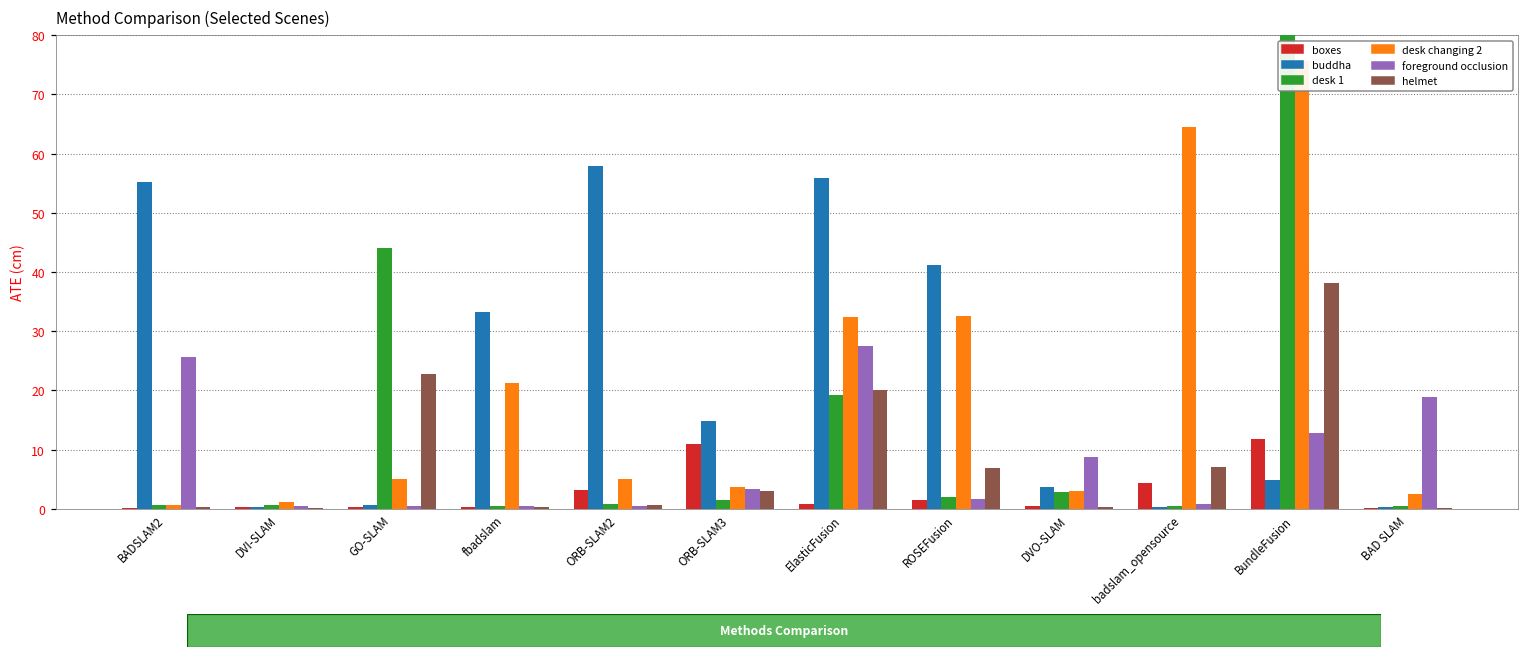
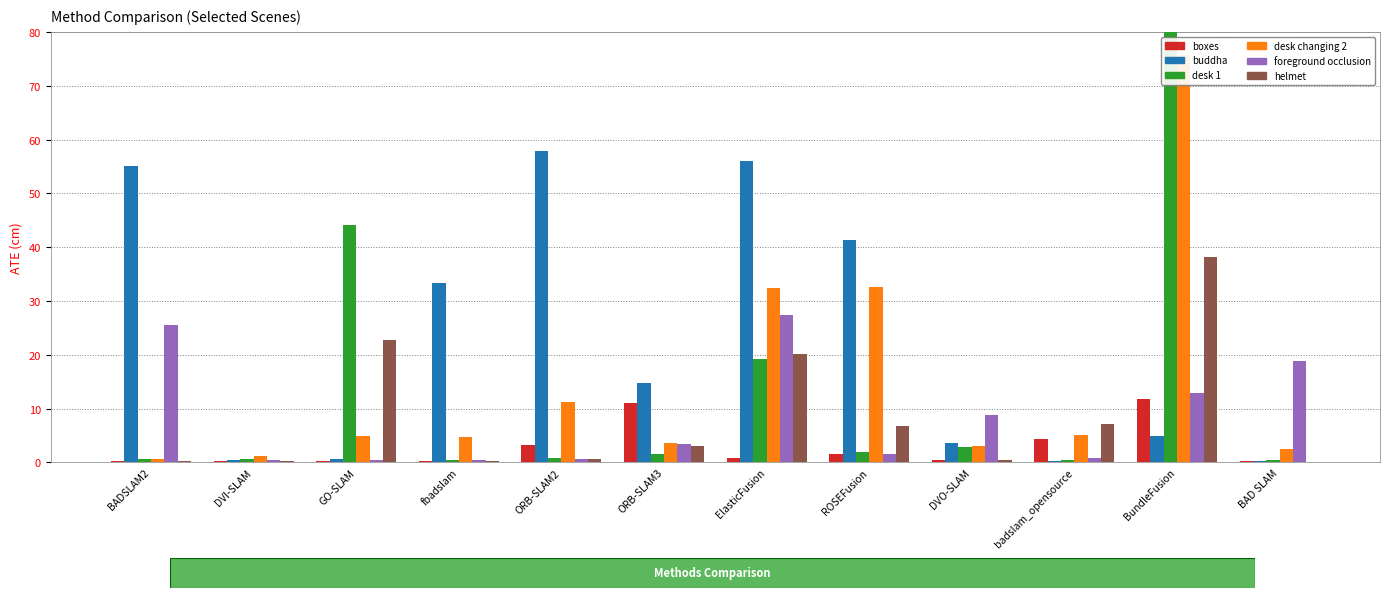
desk changing 2, fbadslam: 21 -> 5
desk changing 2, ORB-SLAM2: 5 -> 11
desk changing 2, badslam_opensource: 64 -> 5
